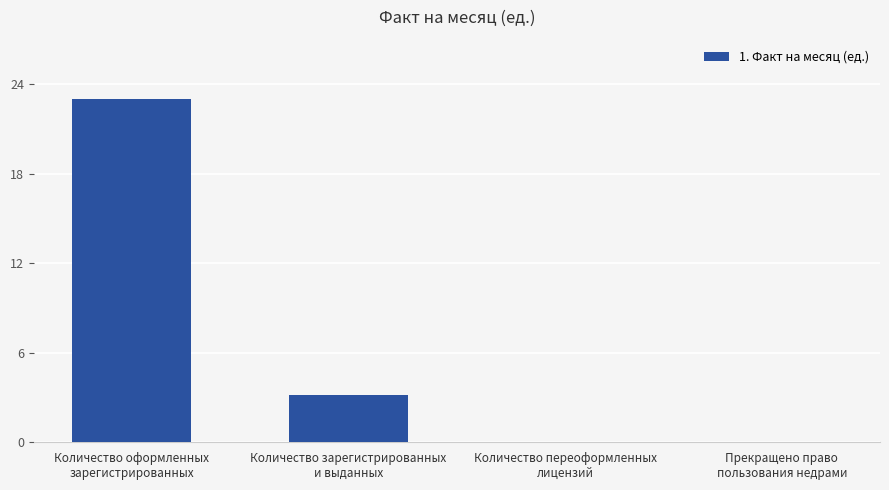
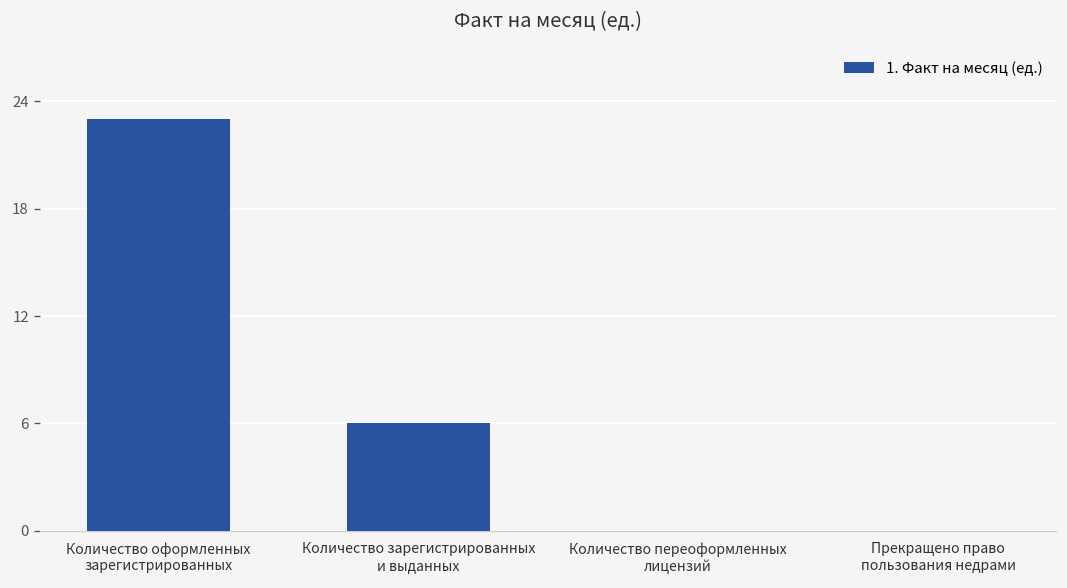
Количество зарегистрированных и выданных: 3.2 -> 6.0
